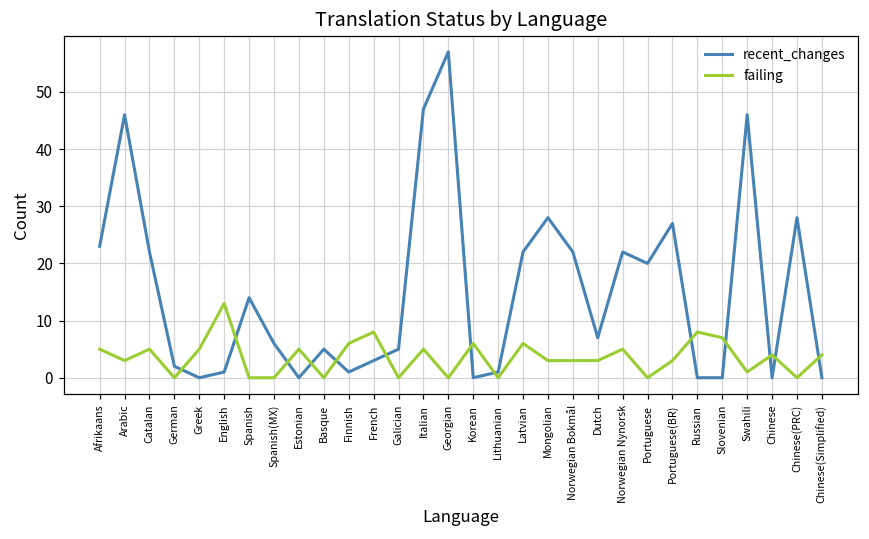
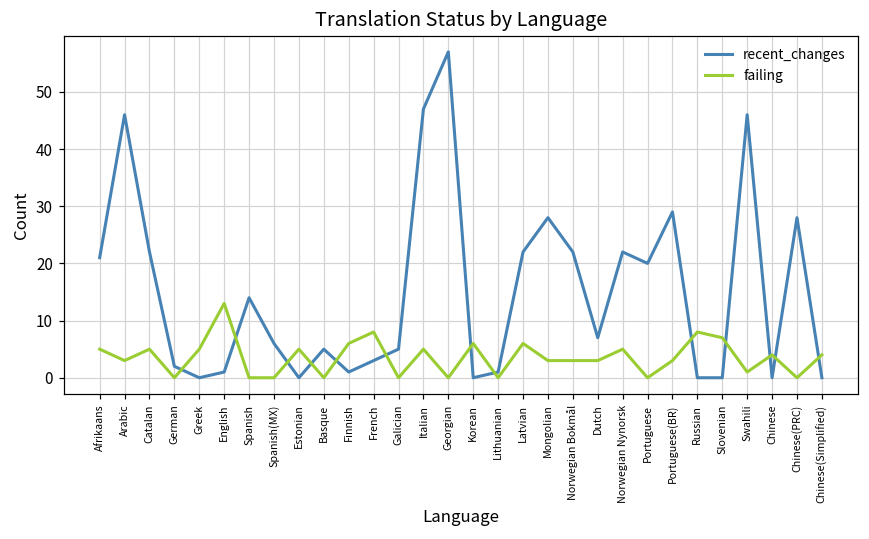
recent_changes, Afrikaans: 23 -> 21
recent_changes, Portuguese(BR): 27 -> 29
